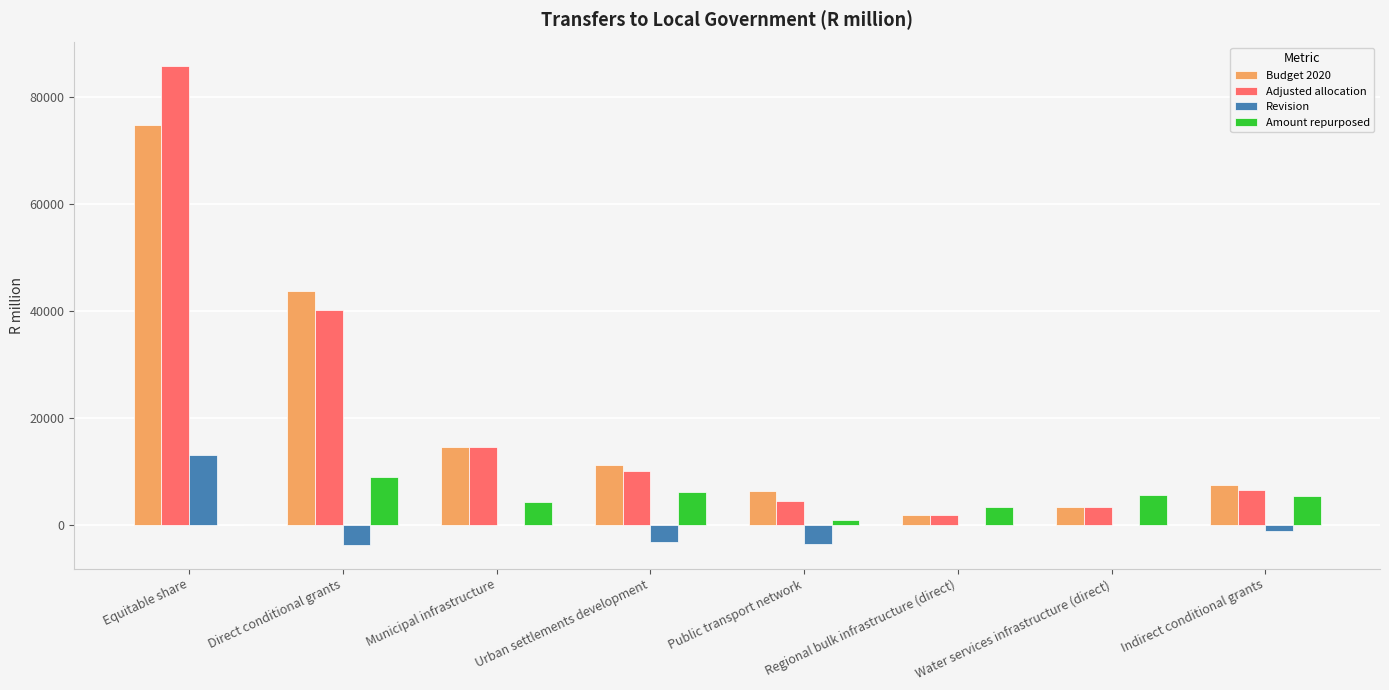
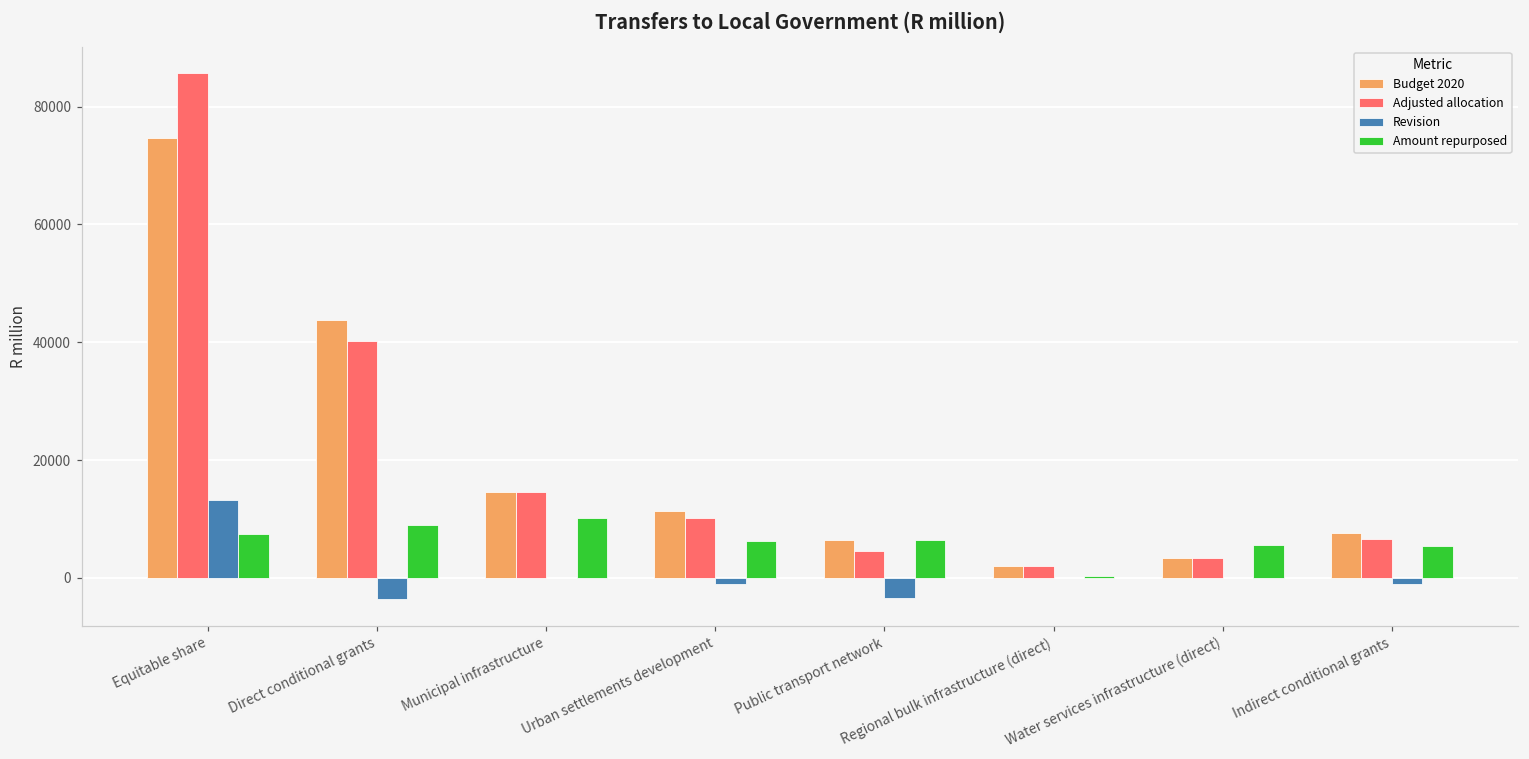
Amount repurposed, Equitable share: 0 -> 8000
Amount repurposed, Municipal infrastructure: 4000 -> 10000
Revision, Urban settlements development: -3000 -> -1000
Amount repurposed, Public transport network: 1000 -> 7000
Amount repurposed, Regional bulk infrastructure (direct): 4000 -> 0
